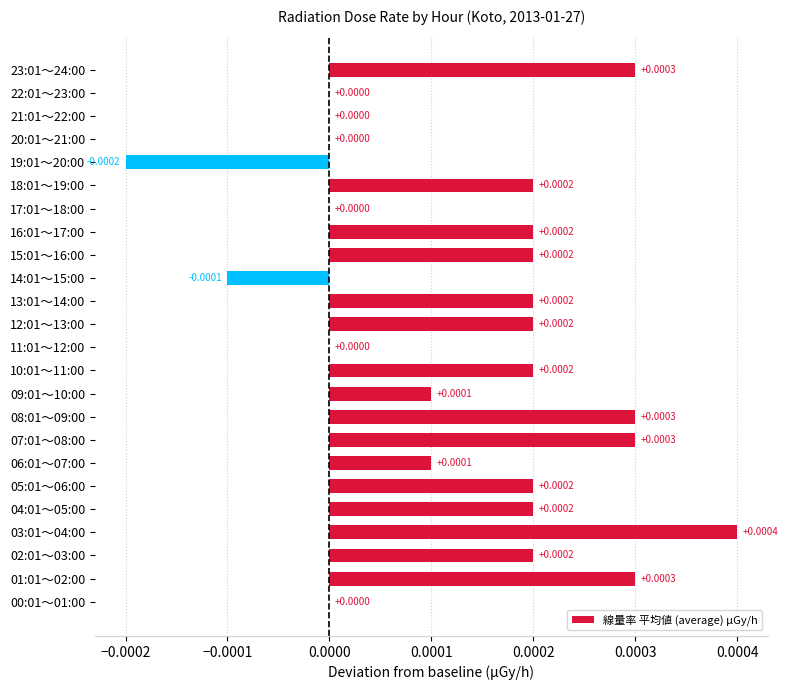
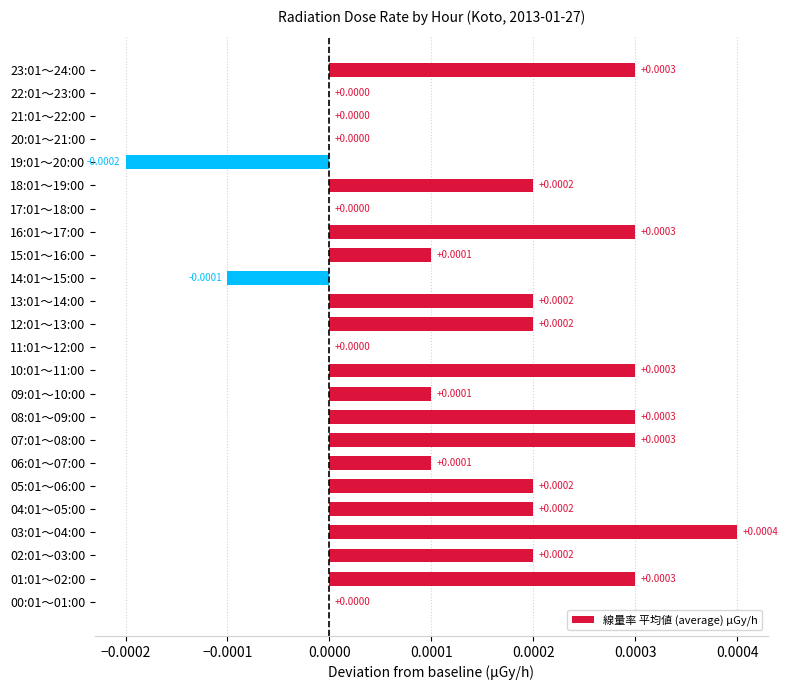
16:01～17:00: +0.0002 -> +0.0003
15:01～16:00: +0.0002 -> +0.0001
10:01～11:00: +0.0002 -> +0.0003
